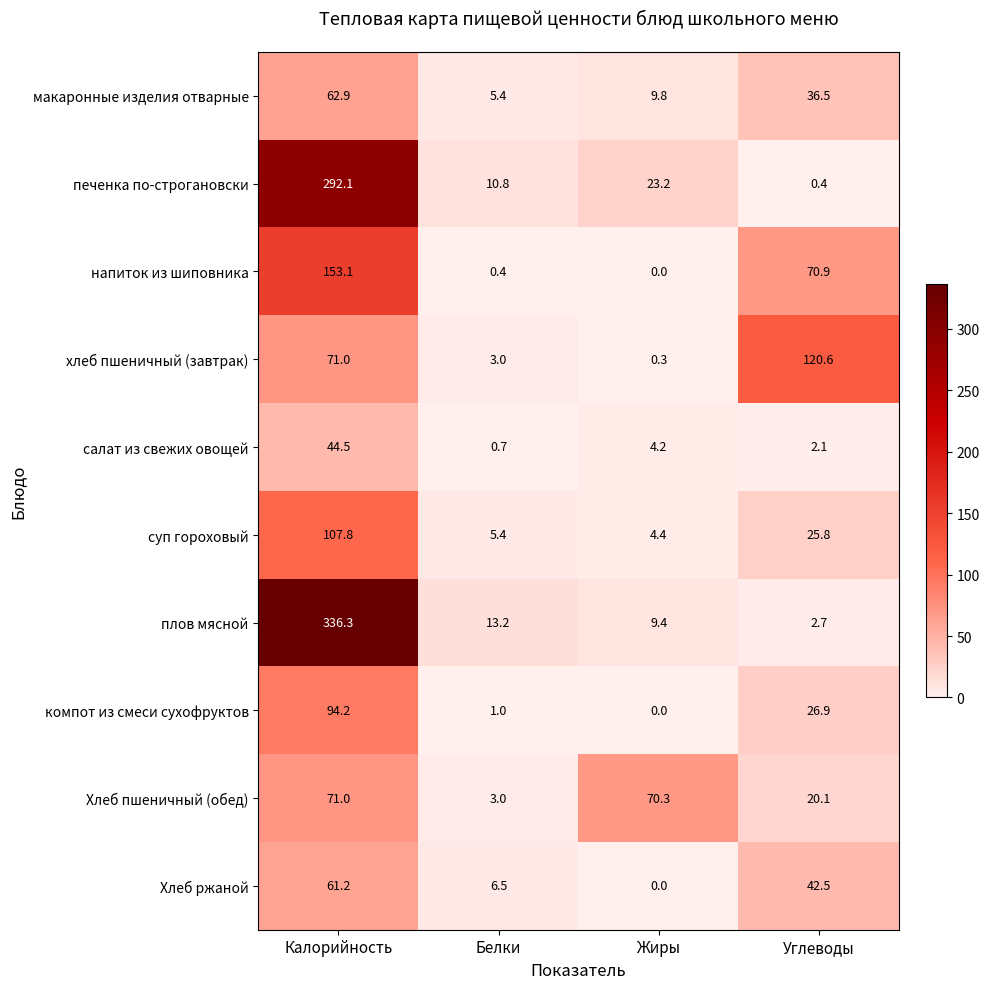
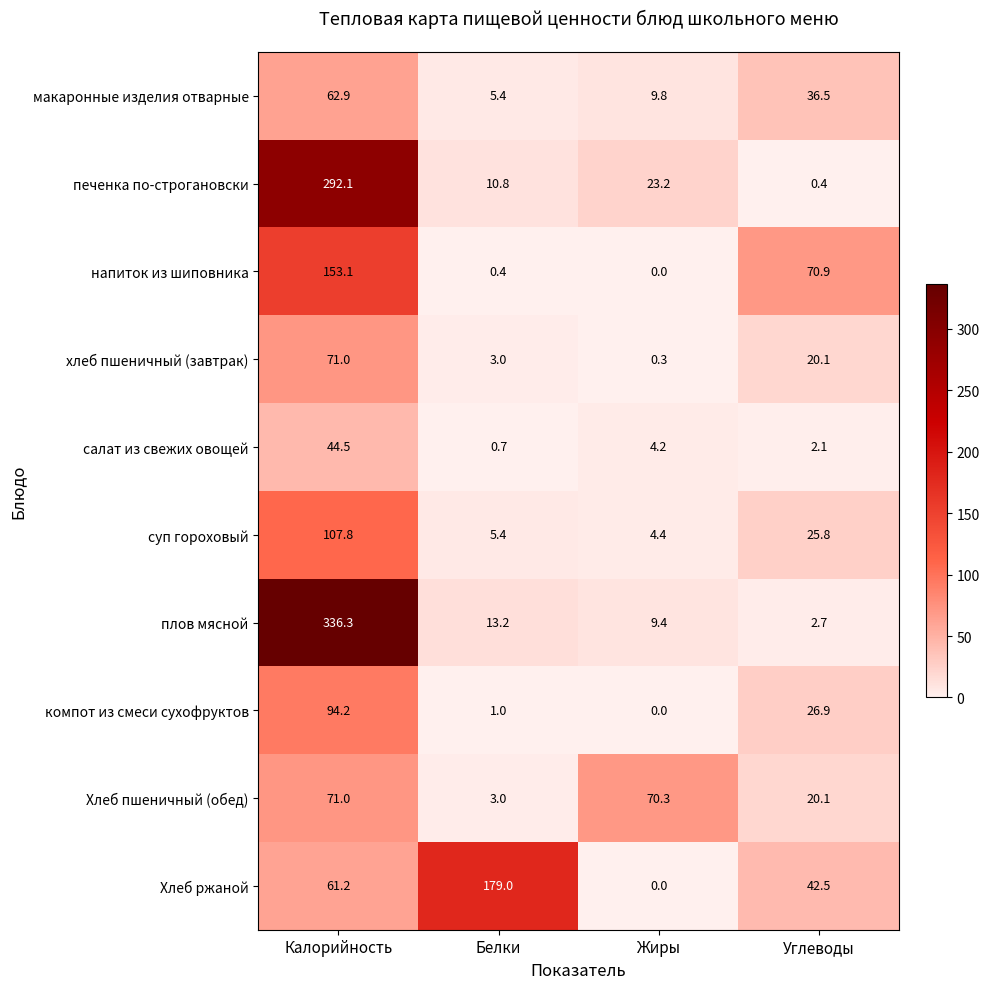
хлеб пшеничный (завтрак), Углеводы: 120.6 -> 20.1
Хлеб ржаной, Белки: 6.5 -> 179.0
